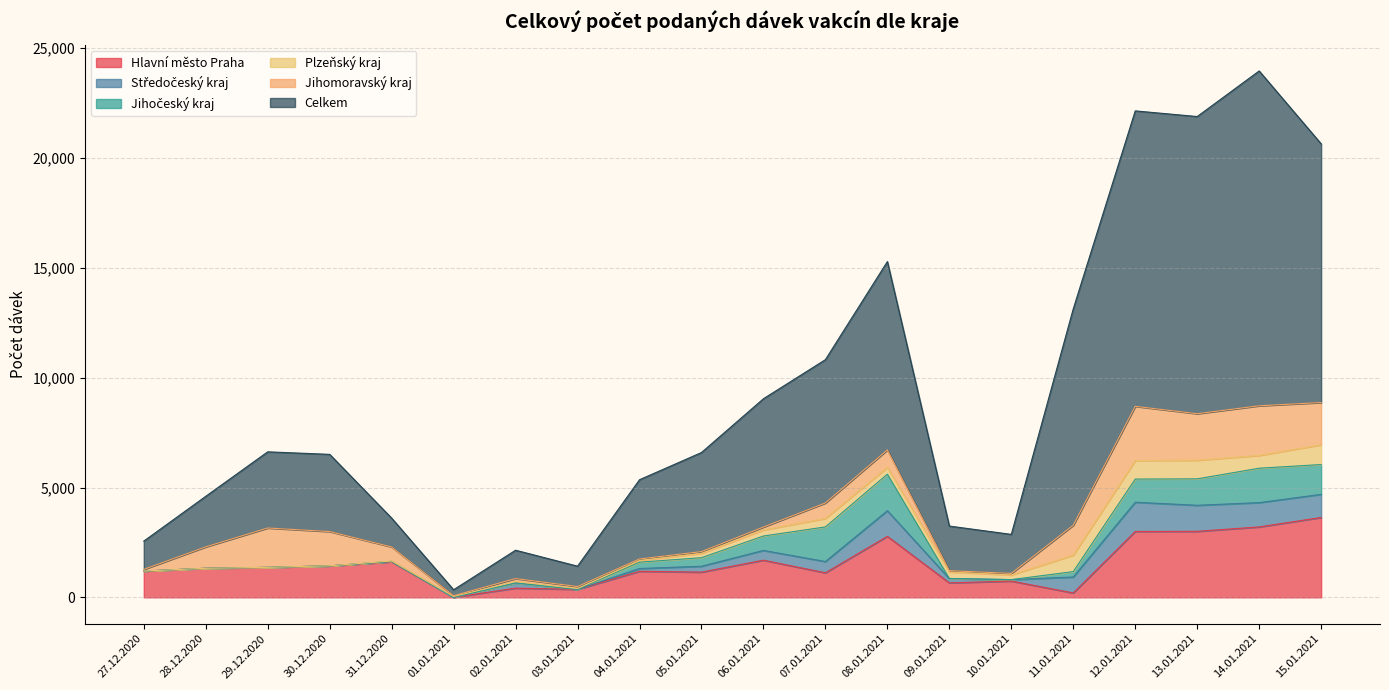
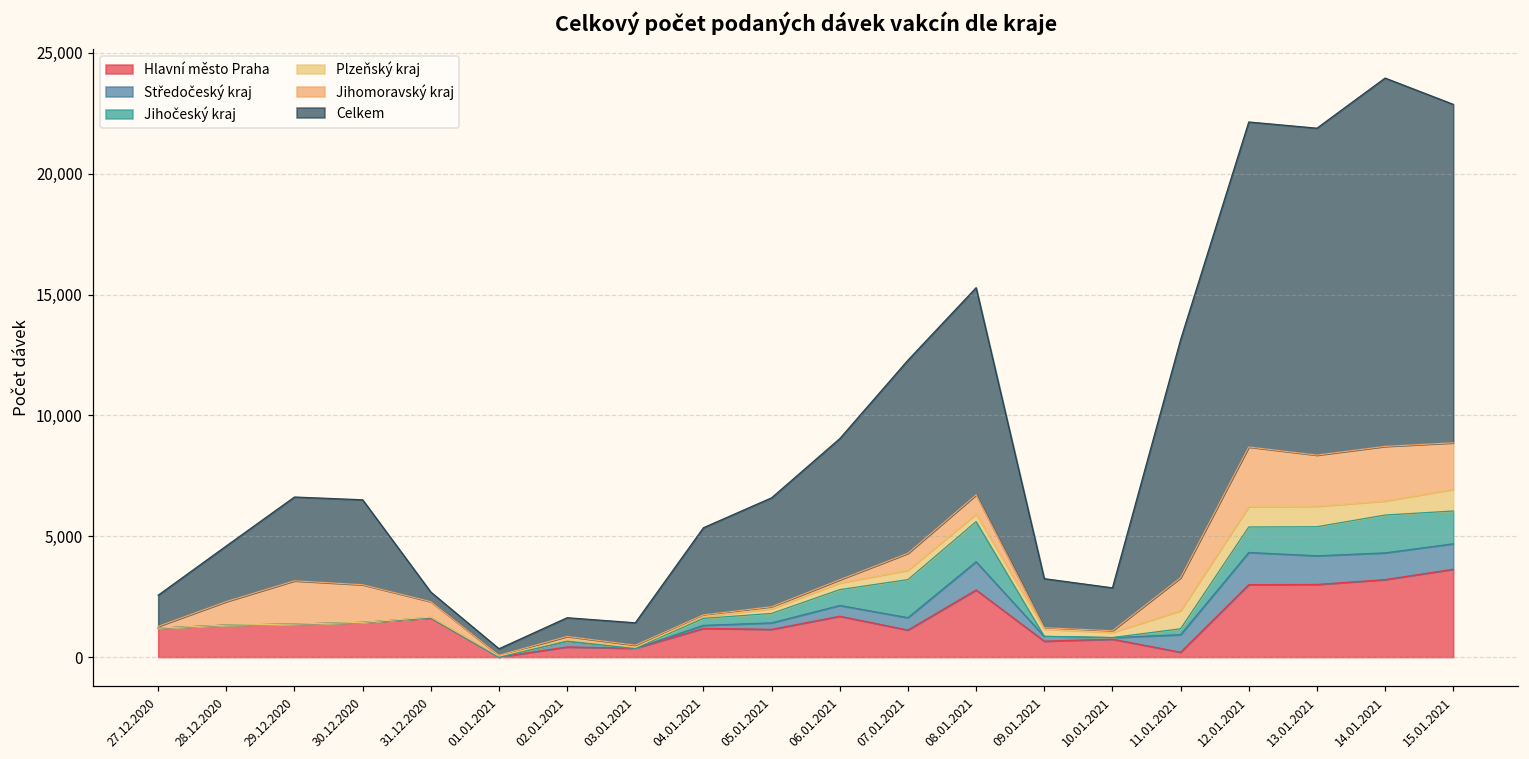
Celkem, 31.12.2020: 1,300 -> 400
Celkem, 02.01.2021: 1,300 -> 800
Celkem, 07.01.2021: 6,500 -> 8,000
Celkem, 15.01.2021: 11,800 -> 14,000
